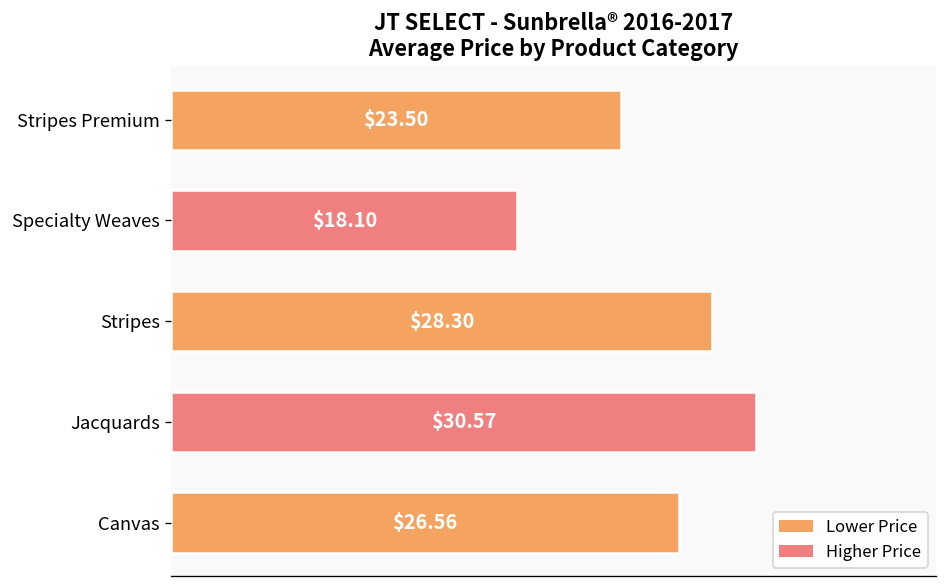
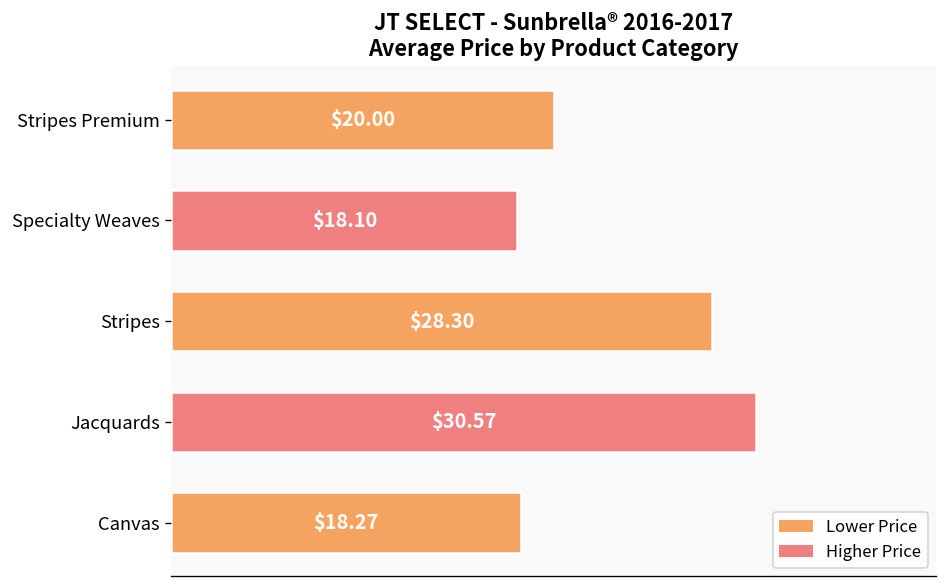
Stripes Premium: $23.50 -> $20.00
Canvas: $26.56 -> $18.27
